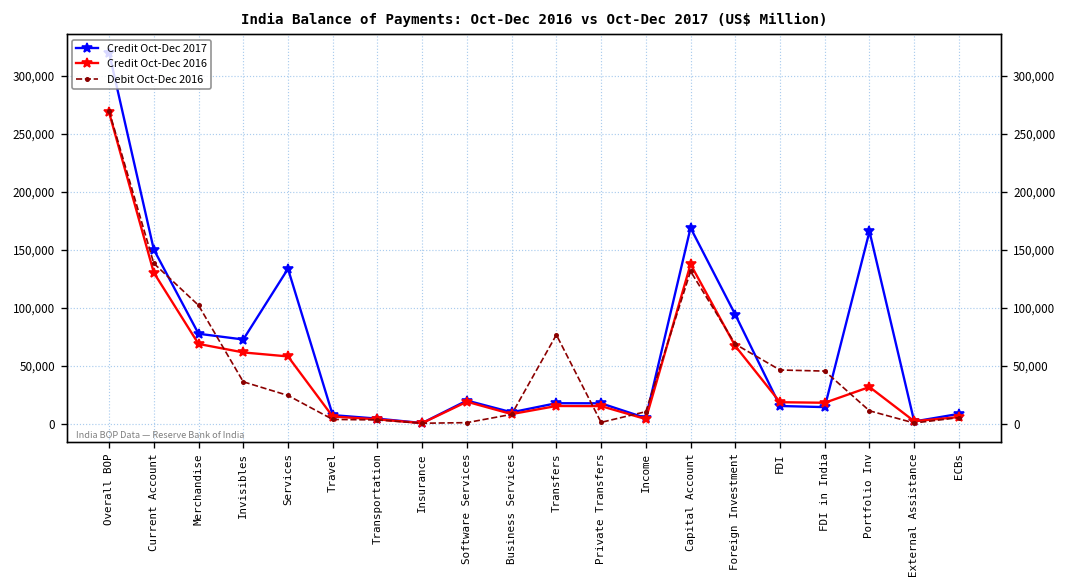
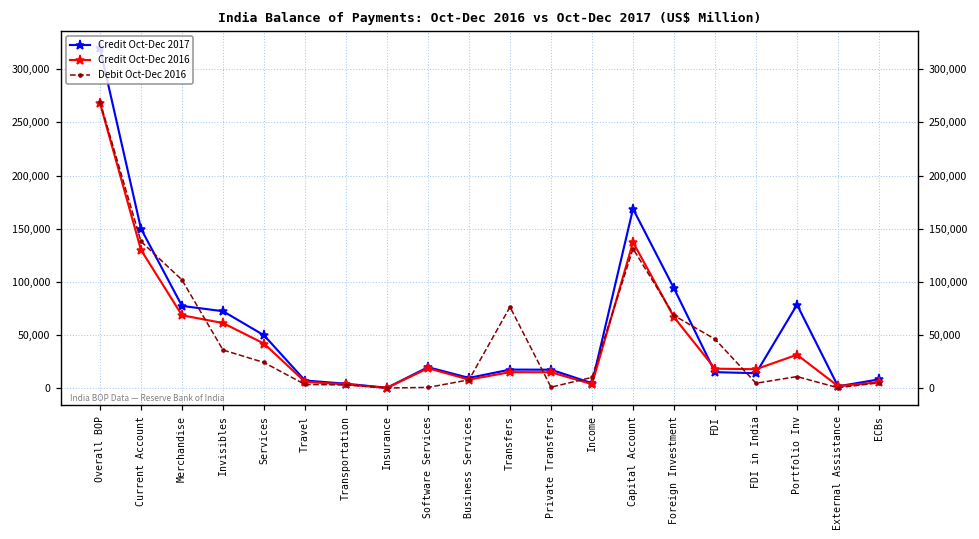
Credit Oct-Dec 2017, Services: 130,000 -> 50,000
Credit Oct-Dec 2016, Services: 60,000 -> 40,000
Debit Oct-Dec 2016, FDI in India: 50,000 -> 0
Credit Oct-Dec 2017, Portfolio Inv: 170,000 -> 80,000
